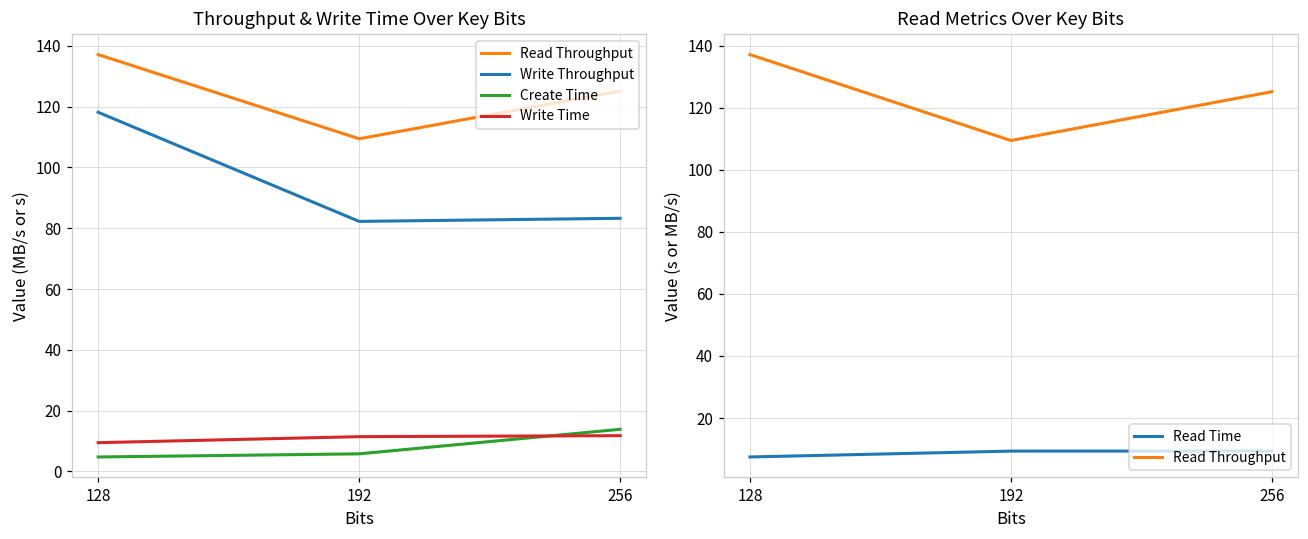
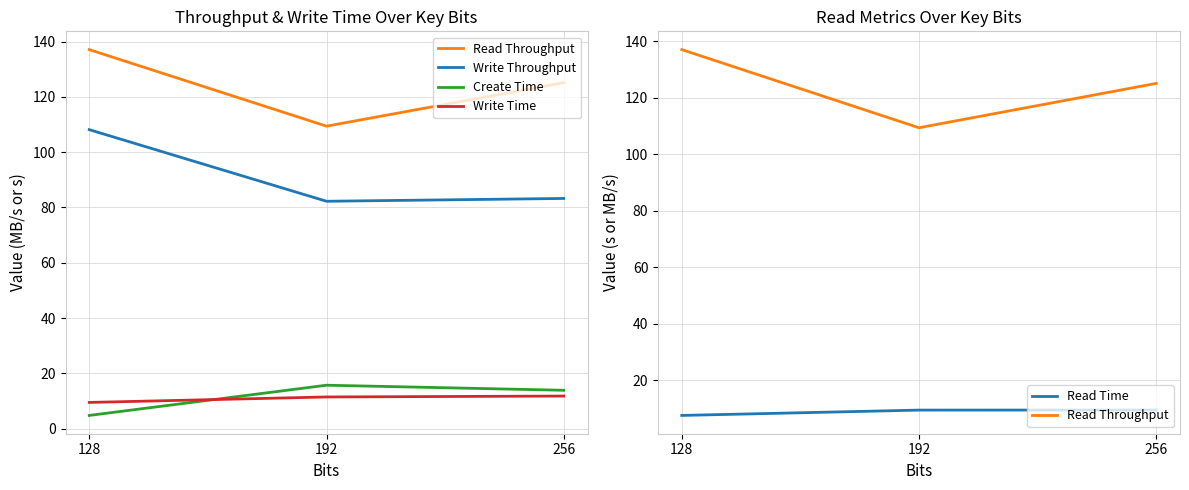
Throughput & Write Time Over Key Bits, Write Throughput, 128: 118 -> 108
Throughput & Write Time Over Key Bits, Create Time, 192: 6 -> 16
